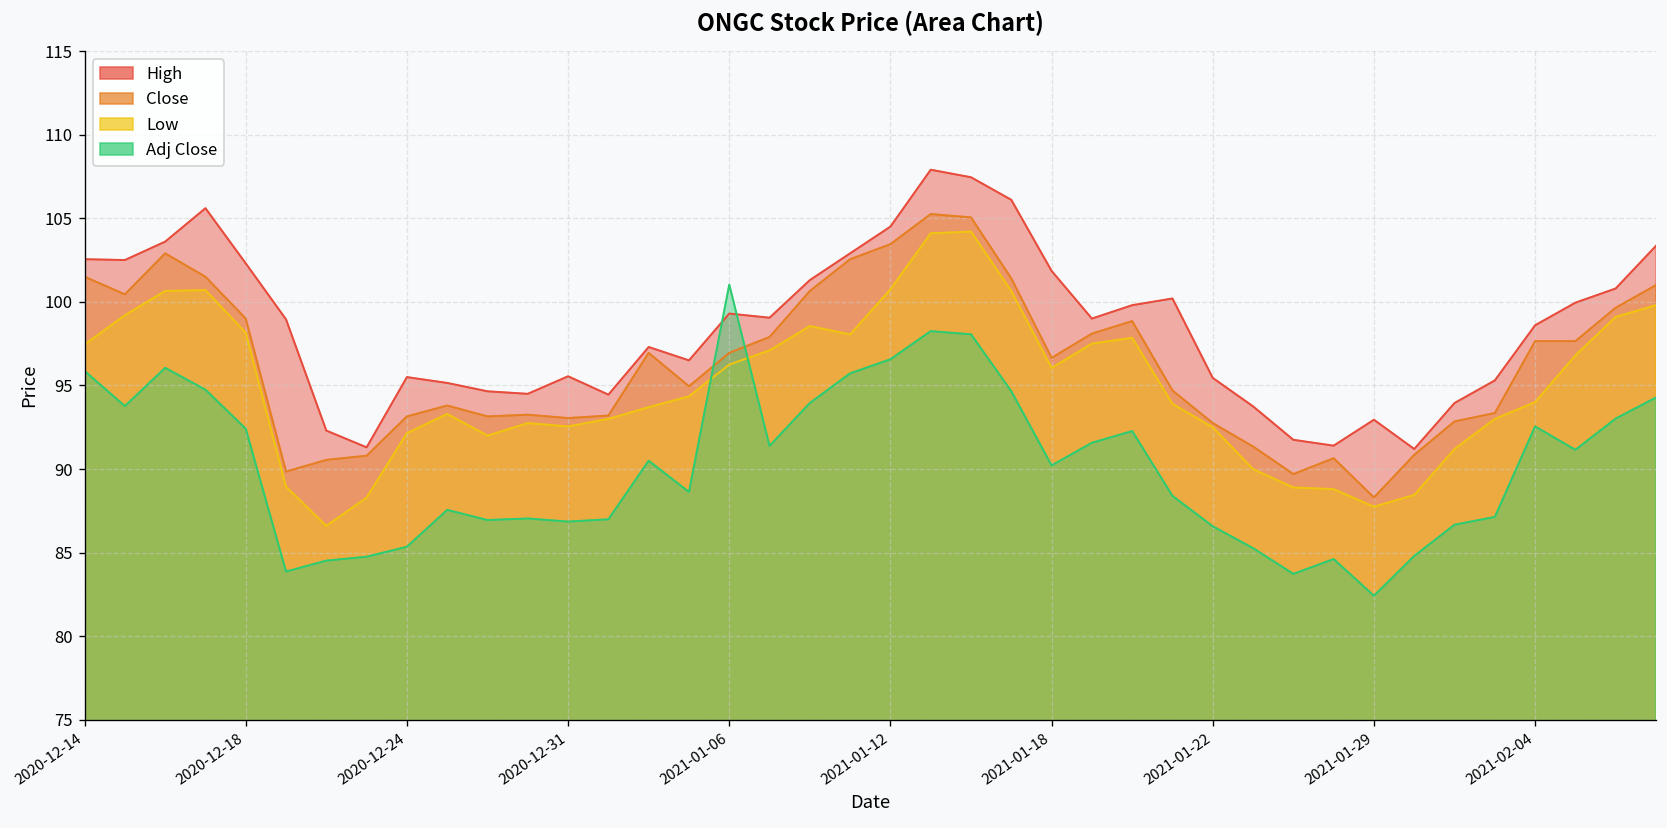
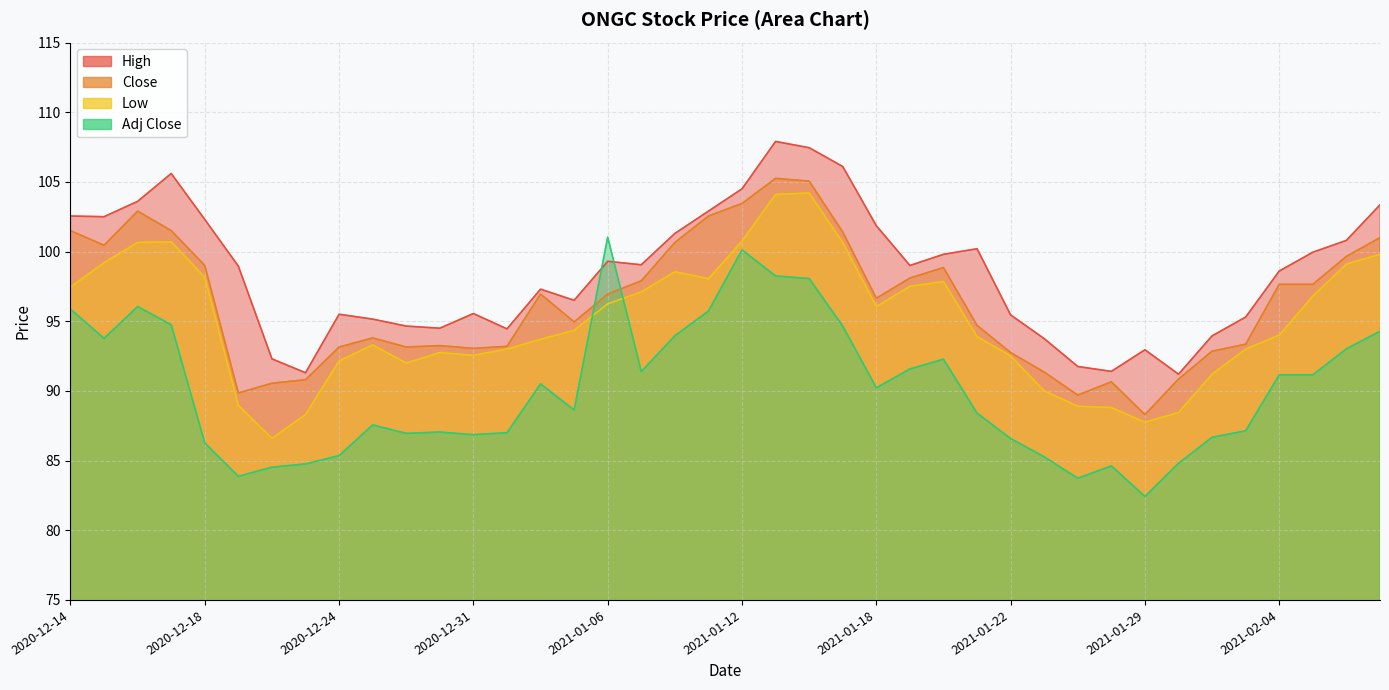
Adj Close, 2020-12-18: 92.4 -> 86.3
Adj Close, 2021-01-12: 96.6 -> 100.1
Adj Close, 2021-02-04: 92.6 -> 91.2
